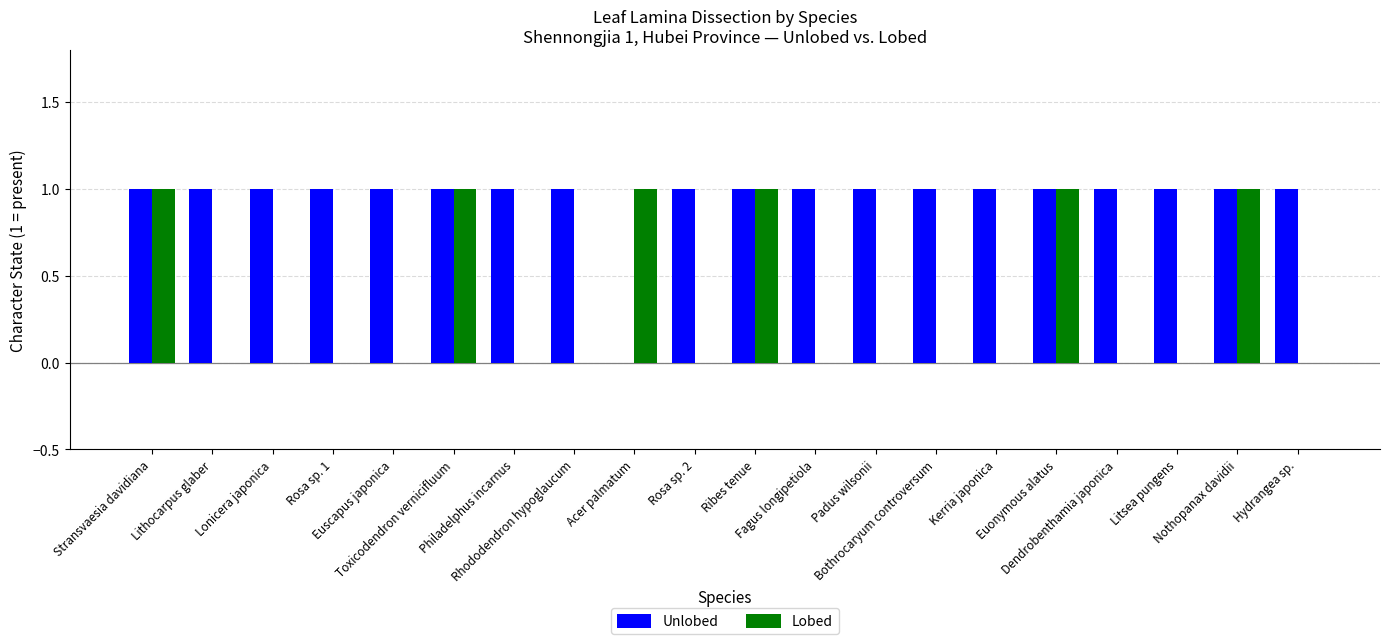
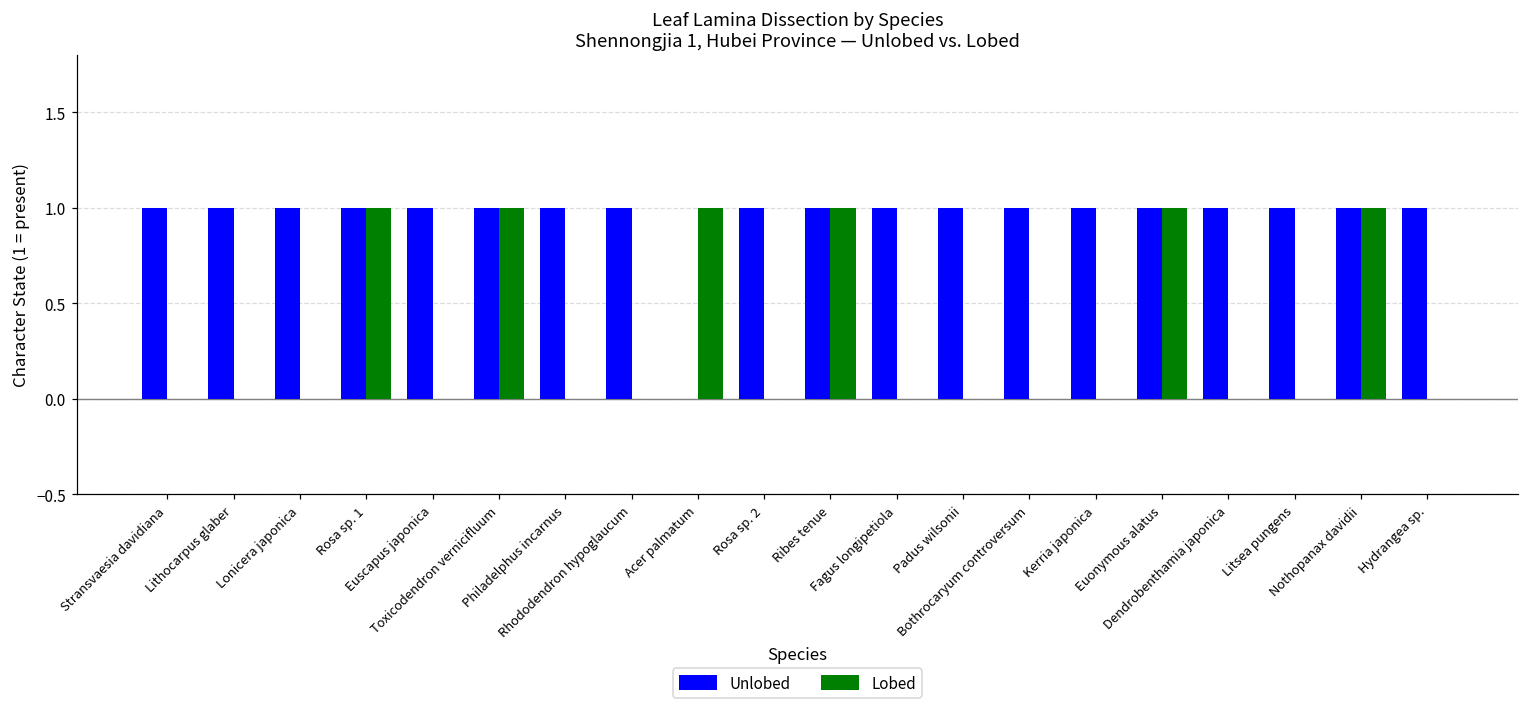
Lobed, Stransvaesia davidiana: 1 -> 0
Lobed, Rosa sp. 1: 0 -> 1
